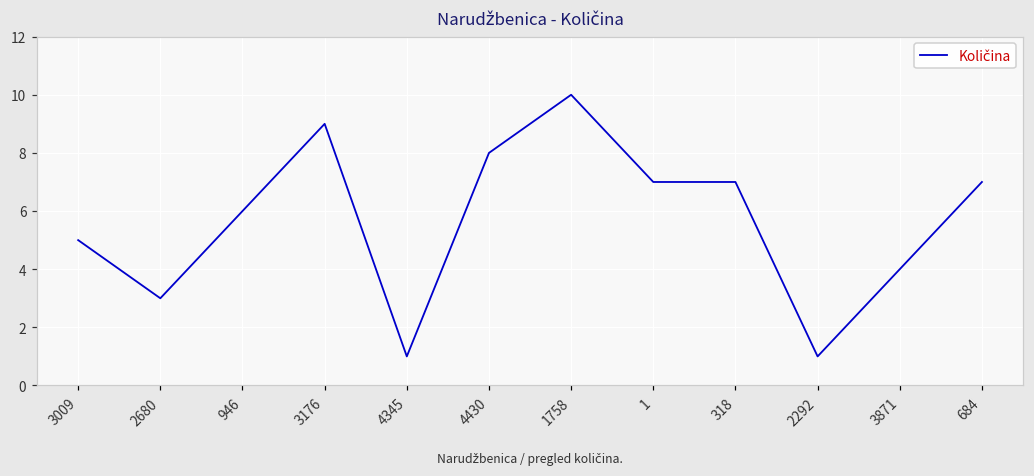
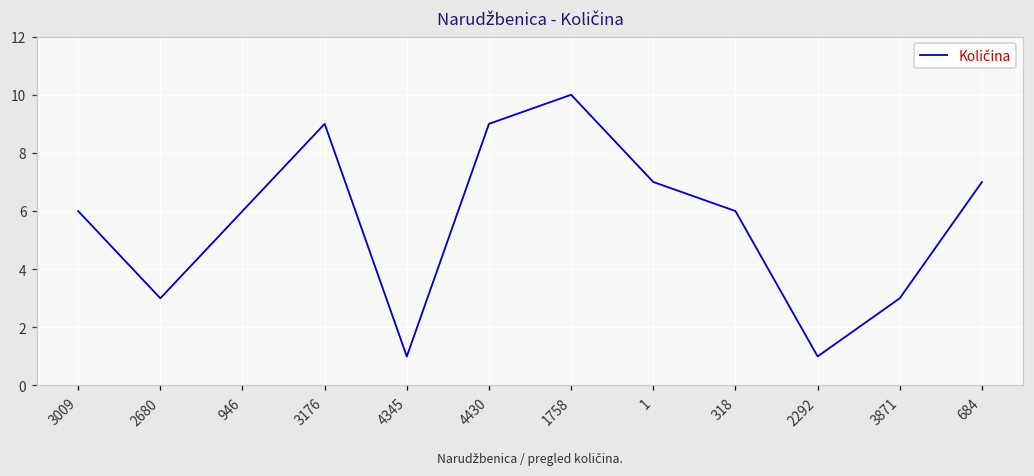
3009: 5 -> 6
4430: 8 -> 9
318: 7 -> 6
3871: 4 -> 3
